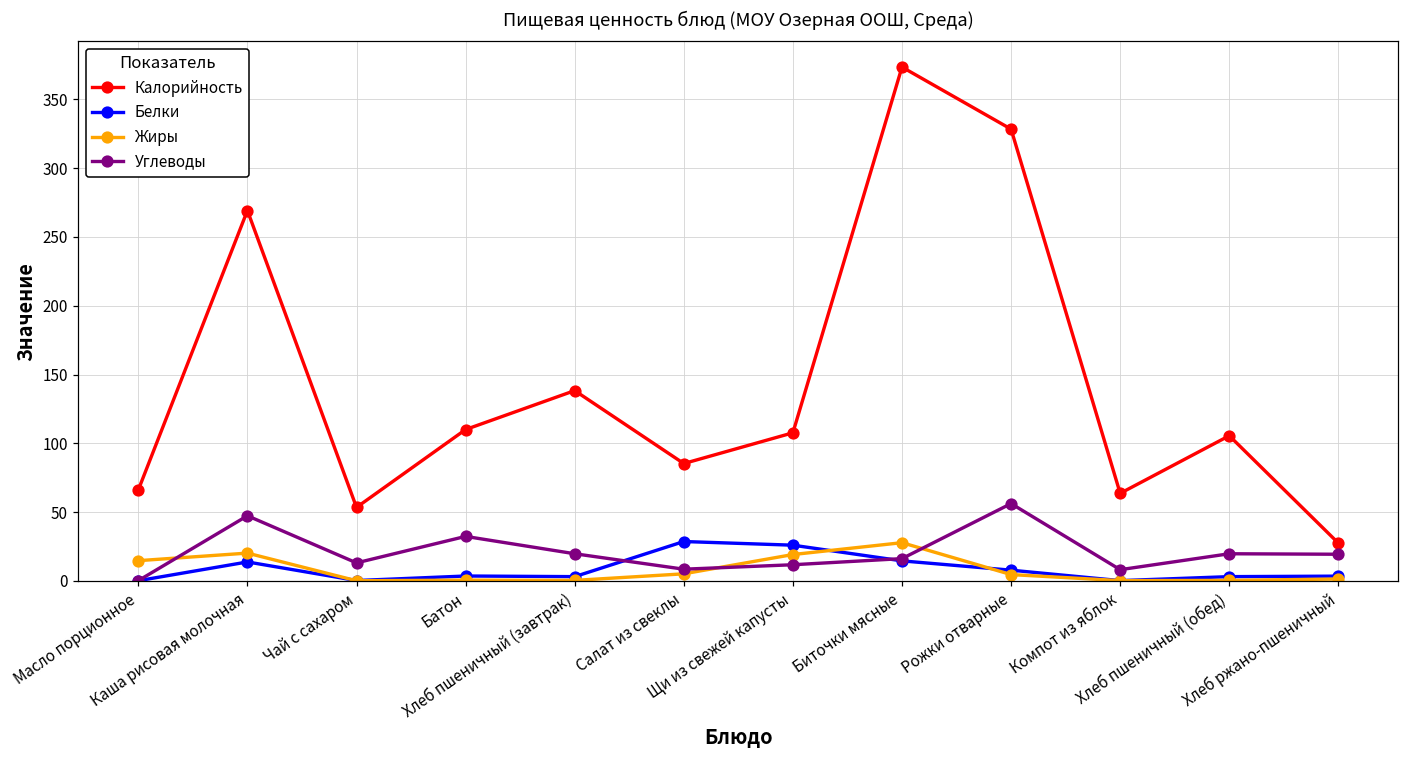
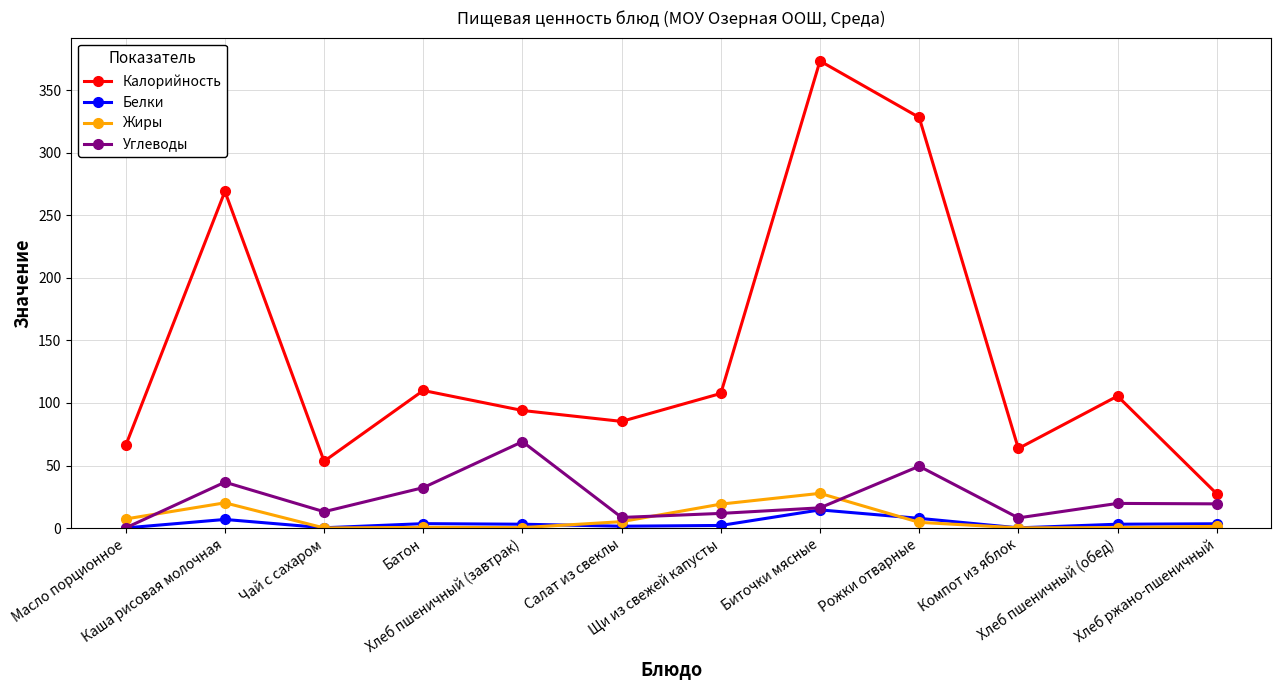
Жиры, Масло порционное: 15 -> 7
Белки, Каша рисовая молочная: 14 -> 7
Углеводы, Каша рисовая молочная: 47 -> 37
Калорийность, Хлеб пшеничный (завтрак): 138 -> 94
Углеводы, Хлеб пшеничный (завтрак): 20 -> 69
Белки, Салат из свеклы: 29 -> 1
Белки, Щи из свежей капусты: 26 -> 2
Углеводы, Рожки отварные: 56 -> 49
